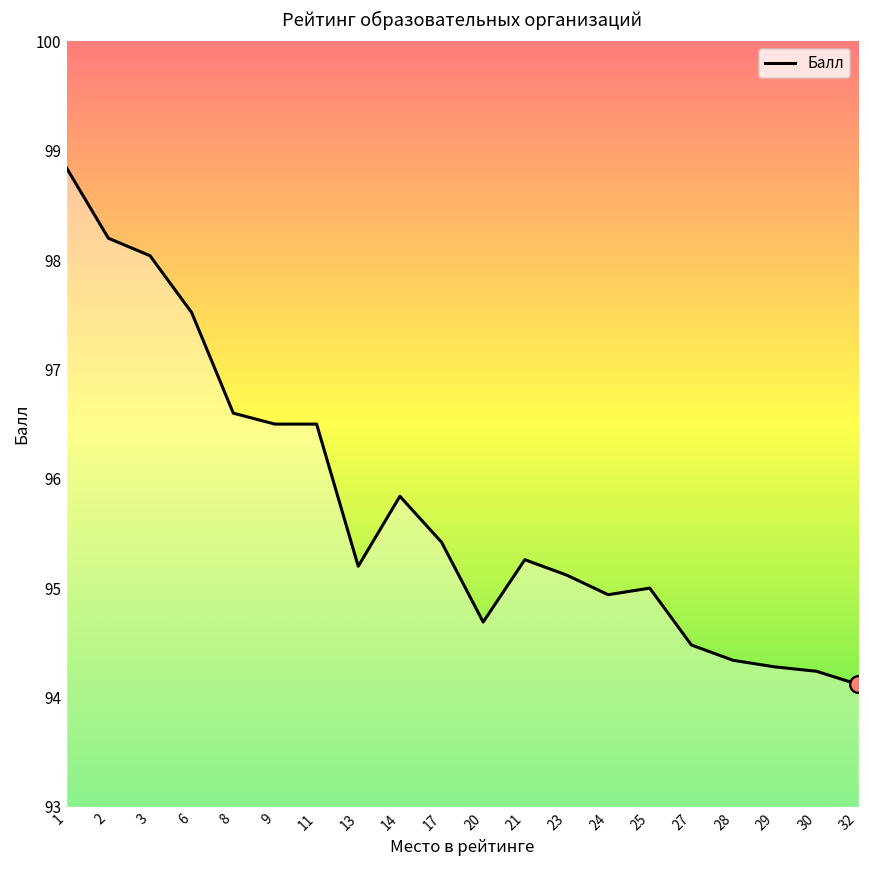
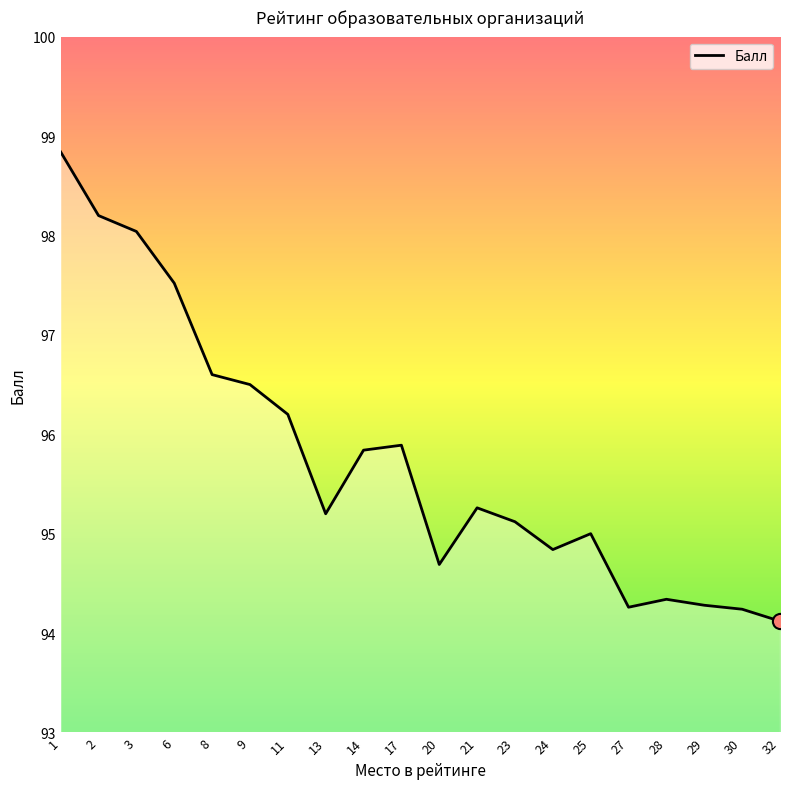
Балл, 11: 96.5 -> 96.2
Балл, 17: 95.4 -> 95.9
Балл, 24: 94.9 -> 94.8
Балл, 27: 94.5 -> 94.3
